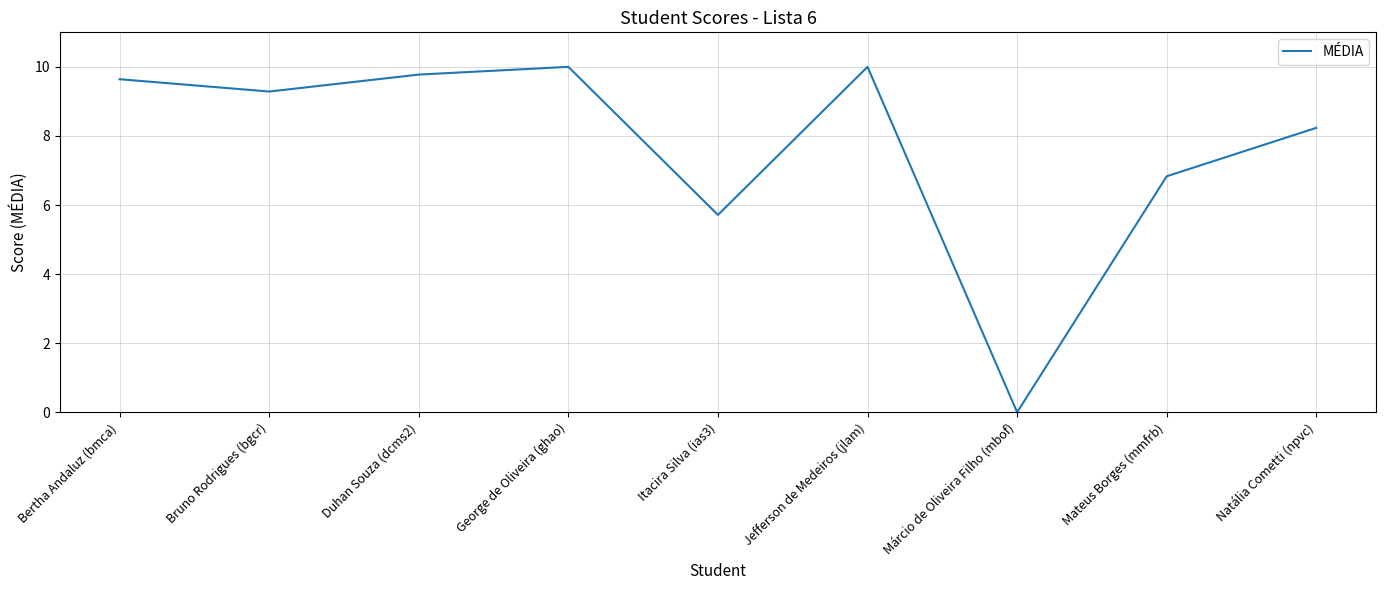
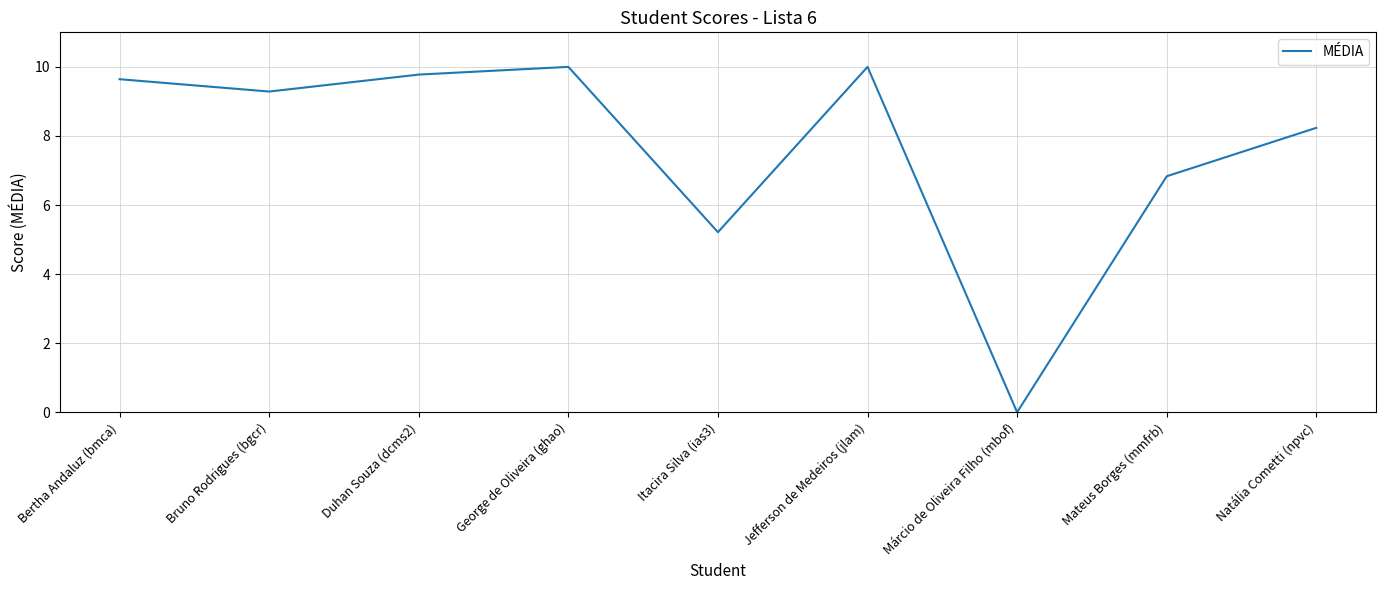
Itacira Silva (ias3): 5.7 -> 5.2
